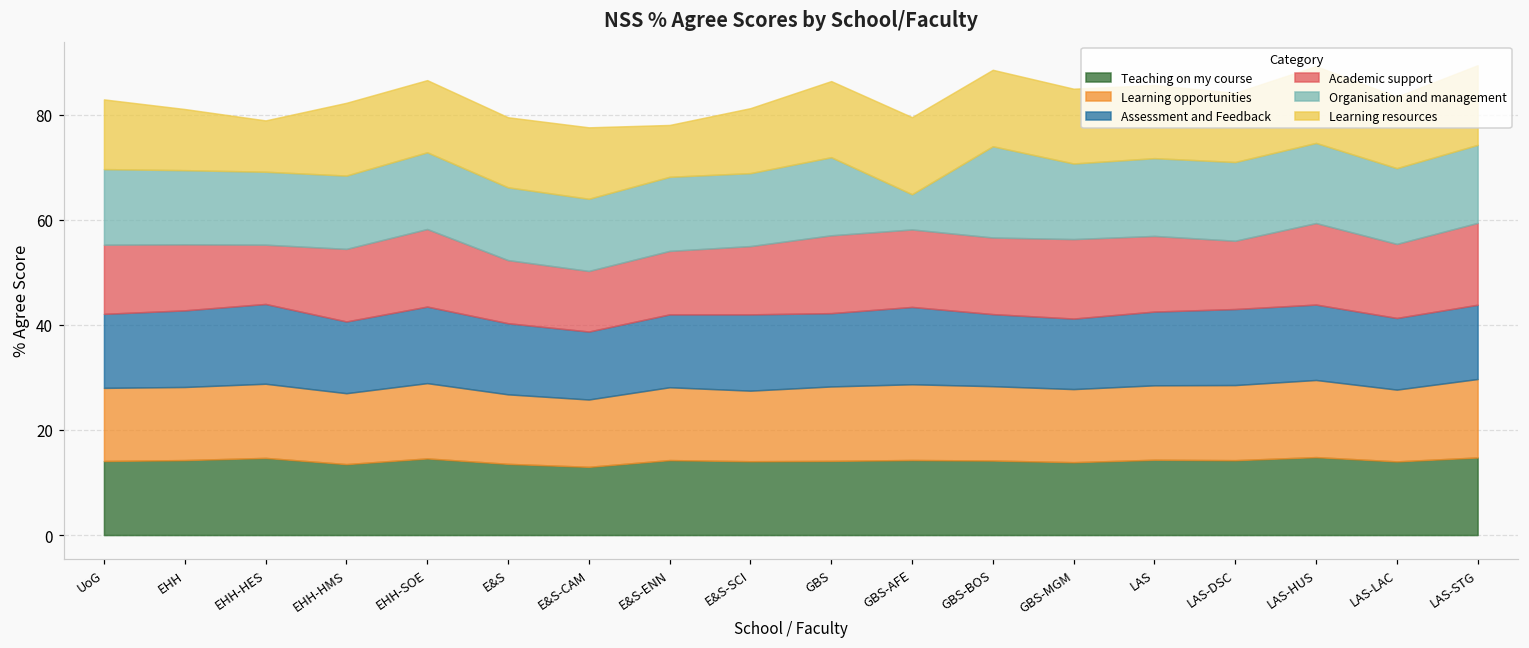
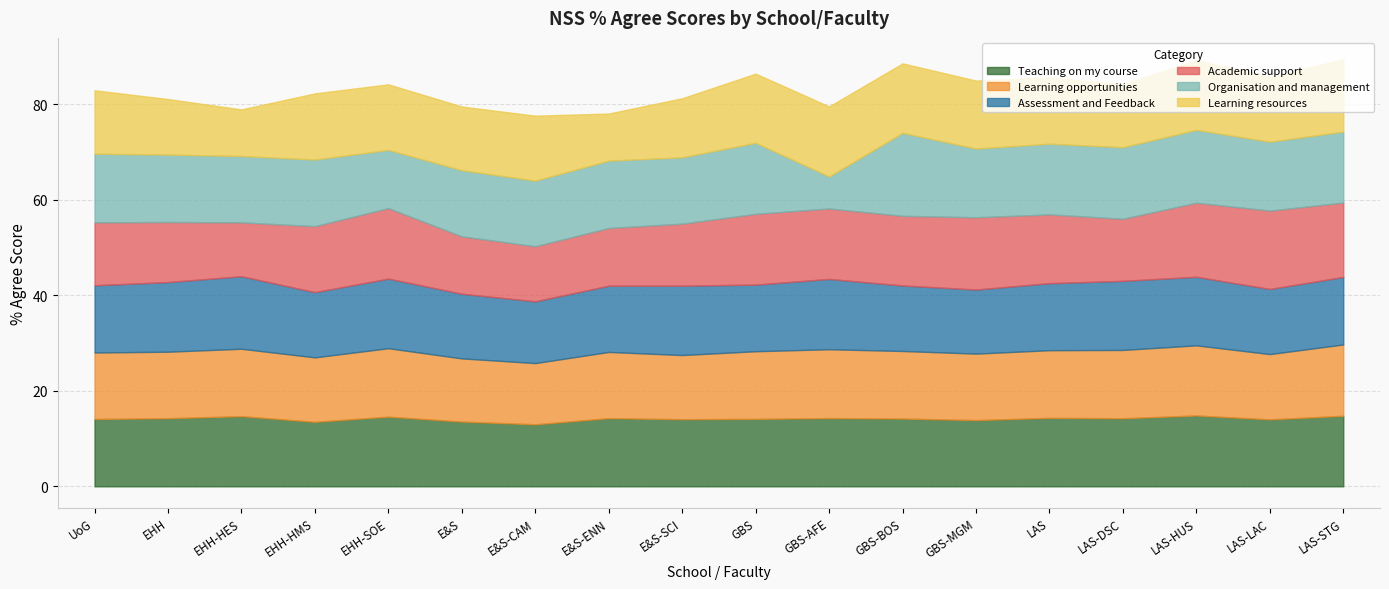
Organisation and management, EHH-SOE: 15 -> 12
Academic support, LAS-LAC: 14 -> 16
